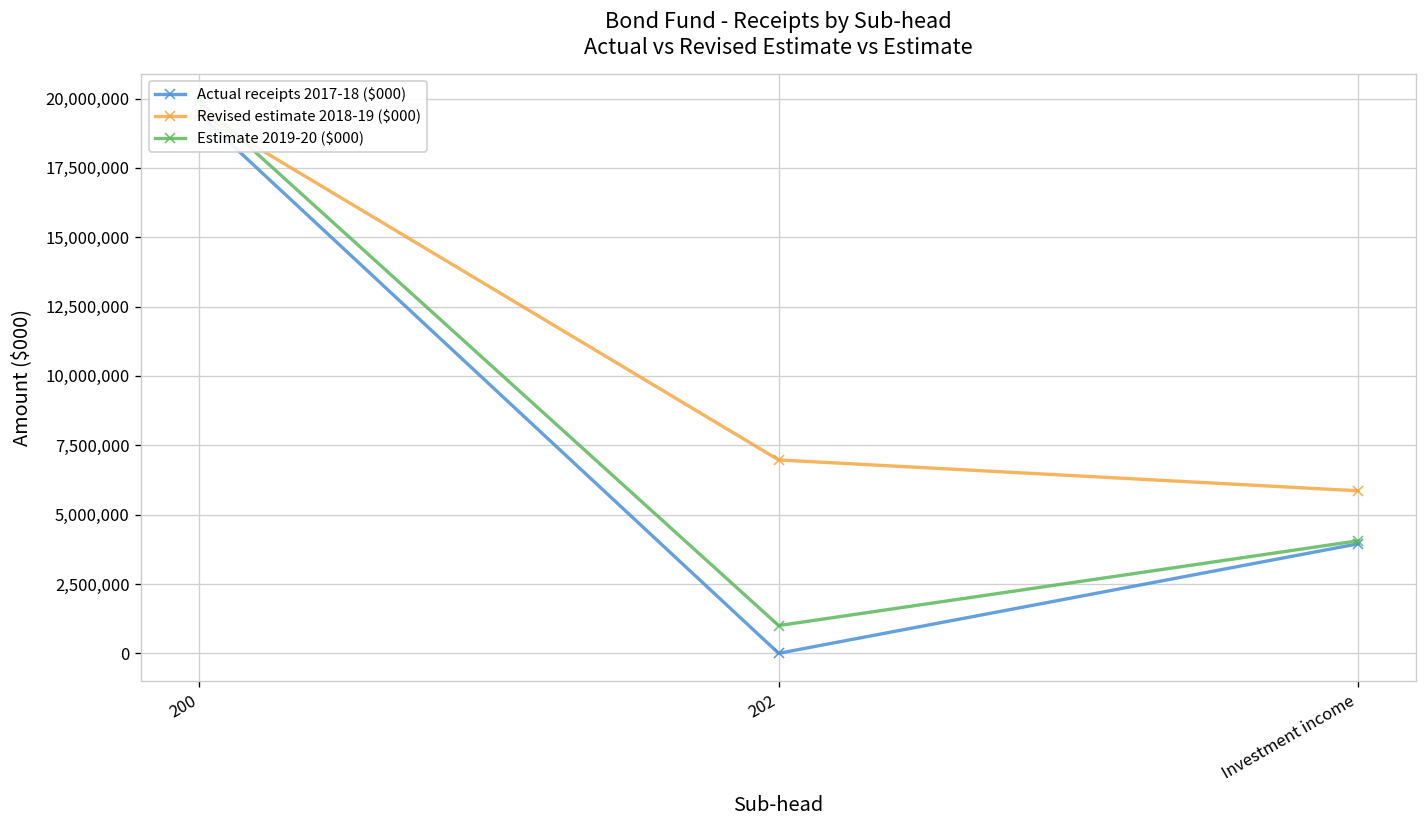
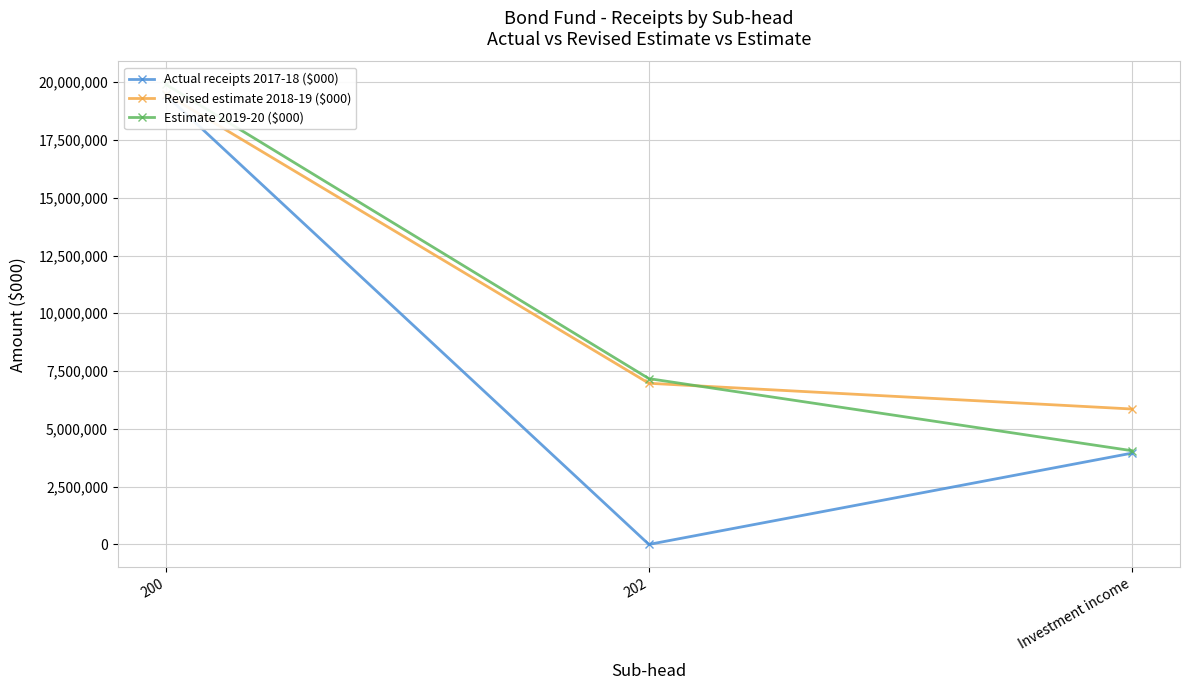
Estimate 2019-20 ($000), 202: 1,000,000 -> 7,200,000
